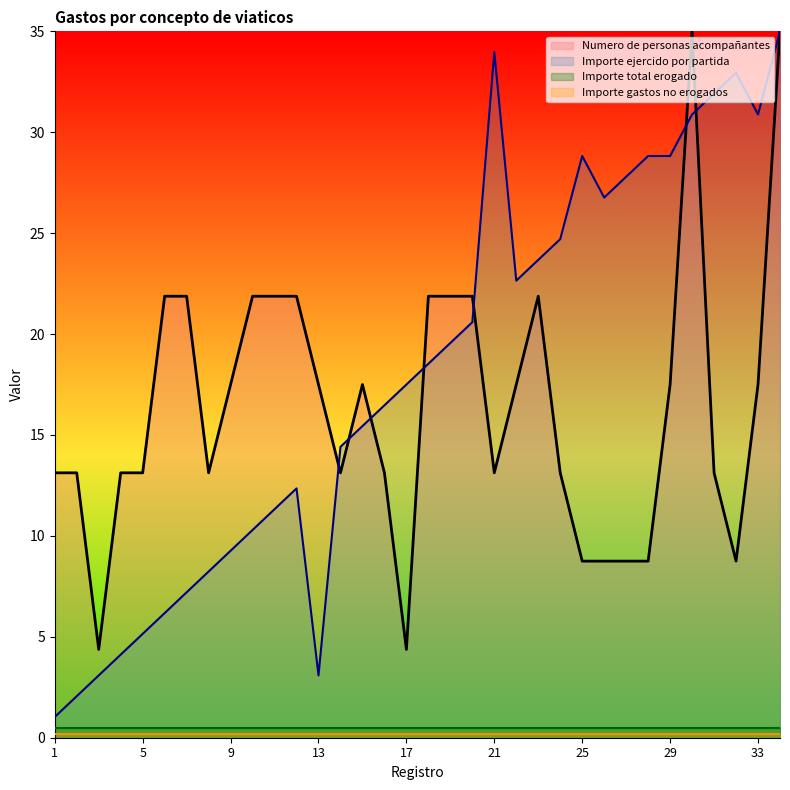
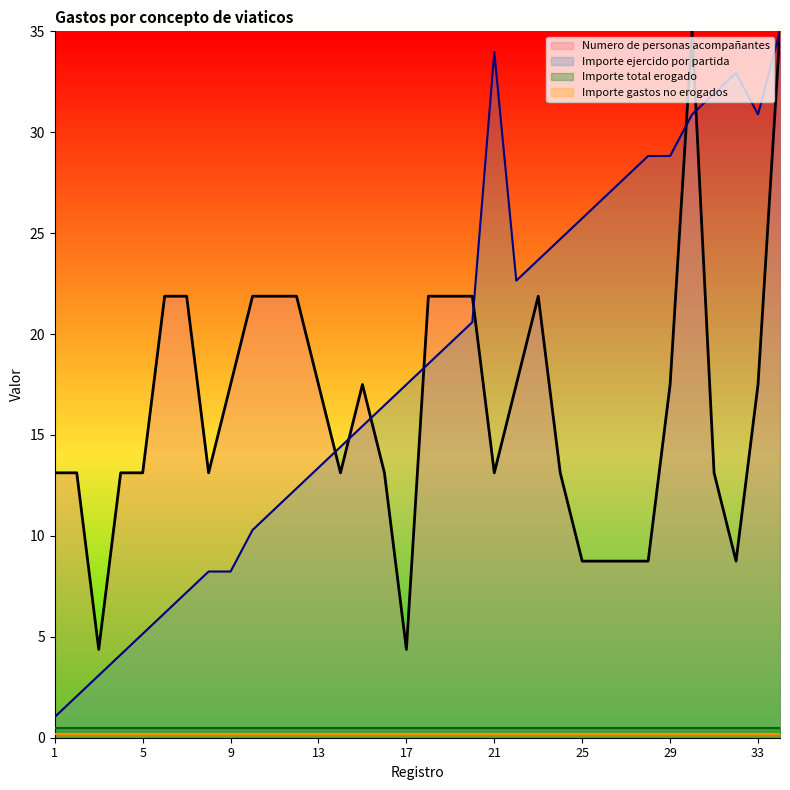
Importe ejercido por partida, 9: 9.3 -> 8.2
Importe ejercido por partida, 13: 3.1 -> 13.4
Importe ejercido por partida, 25: 28.8 -> 25.7
